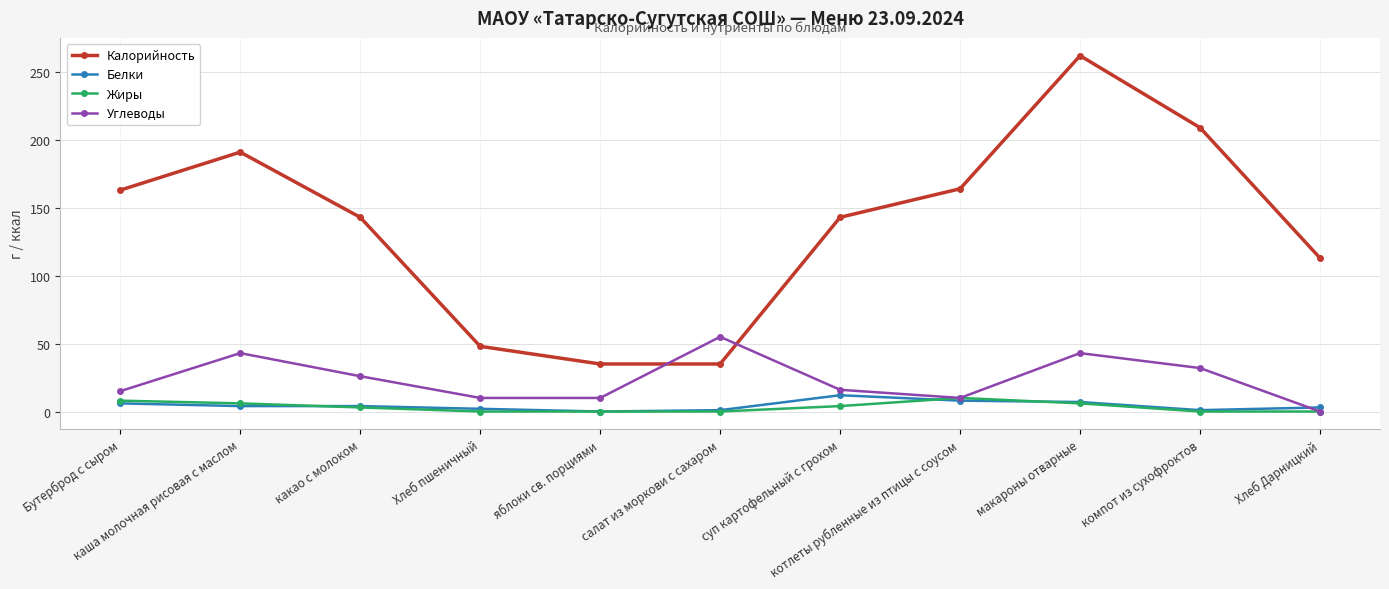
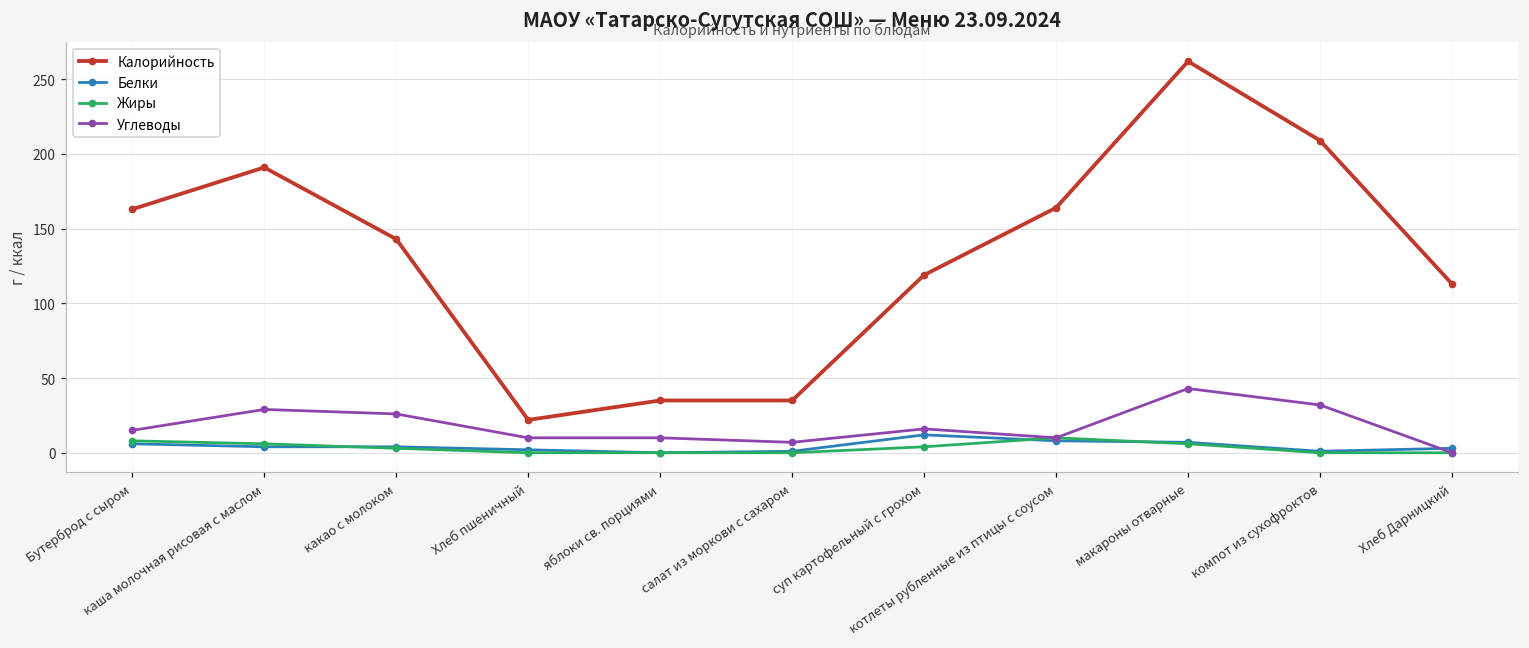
Углеводы, каша молочная рисовая с маслом: 43 -> 29
Калорийность, Хлеб пшеничный: 48 -> 22
Углеводы, салат из моркови с сахаром: 55 -> 7
Калорийность, суп картофельный с грохом: 143 -> 119
